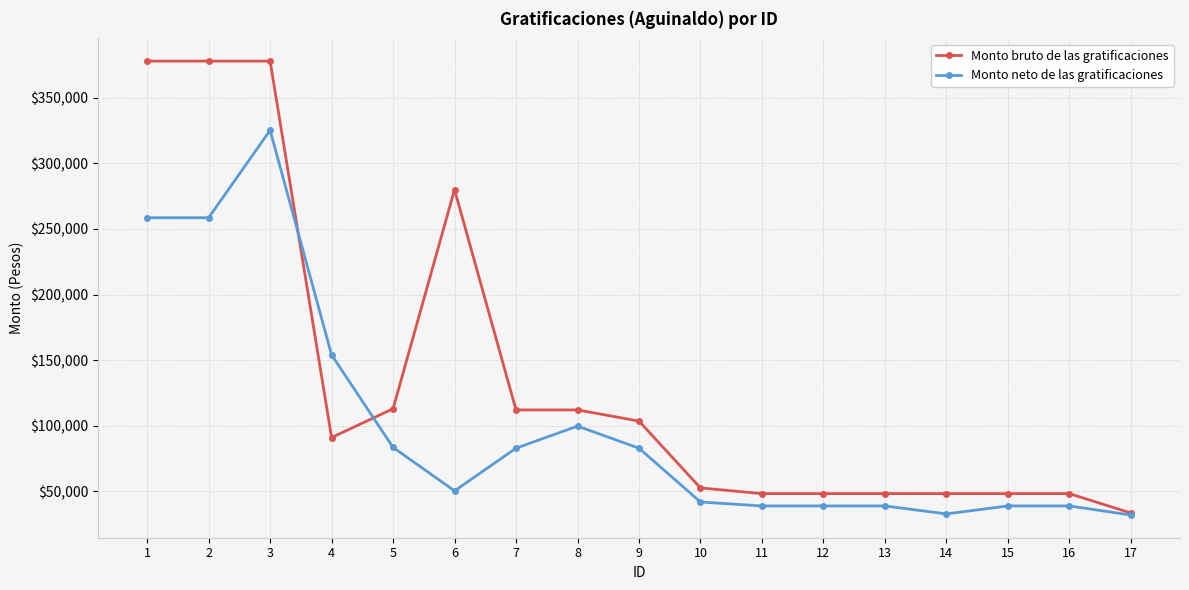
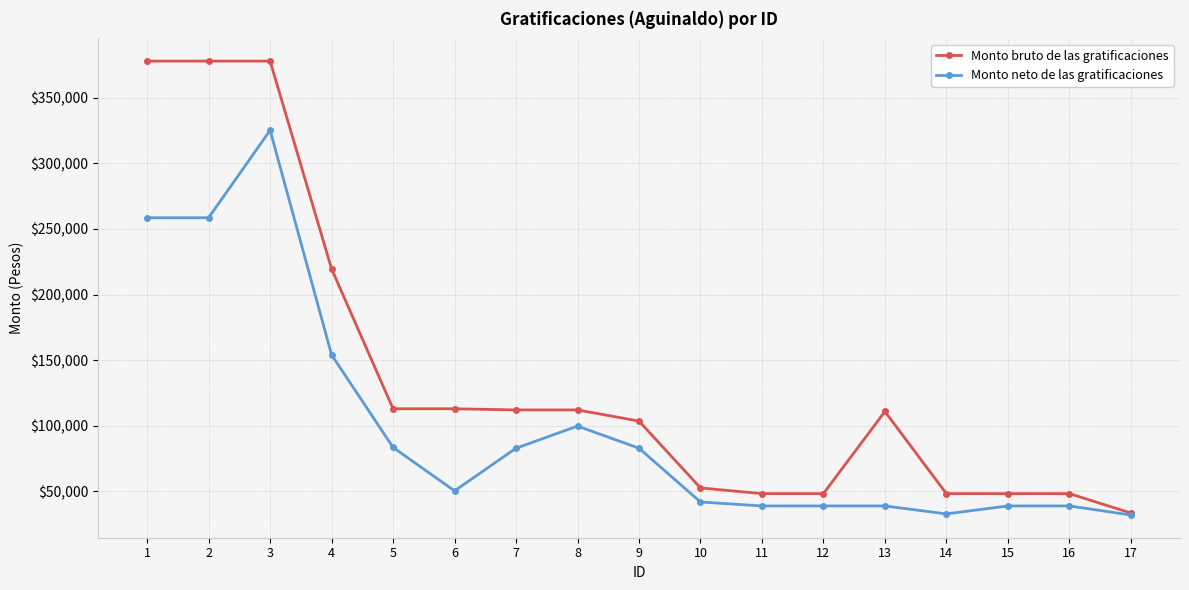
Monto bruto de las gratificaciones, 4: $91,000 -> $220,000
Monto bruto de las gratificaciones, 6: $280,000 -> $113,000
Monto bruto de las gratificaciones, 13: $48,000 -> $111,000
